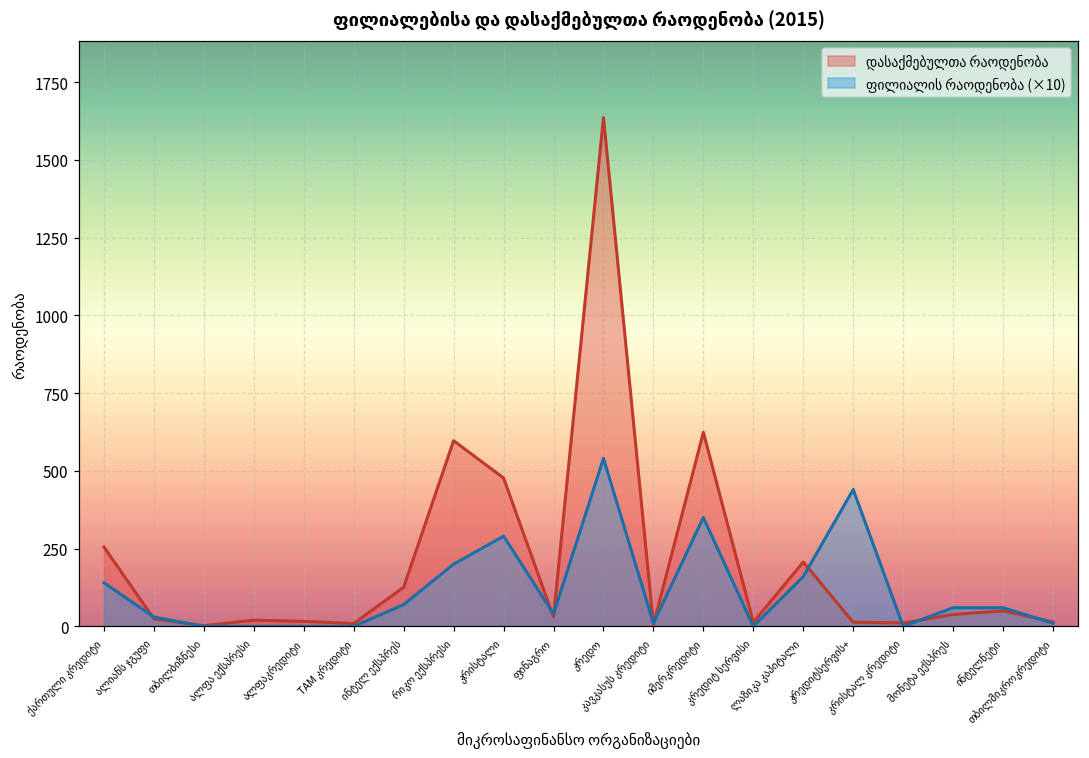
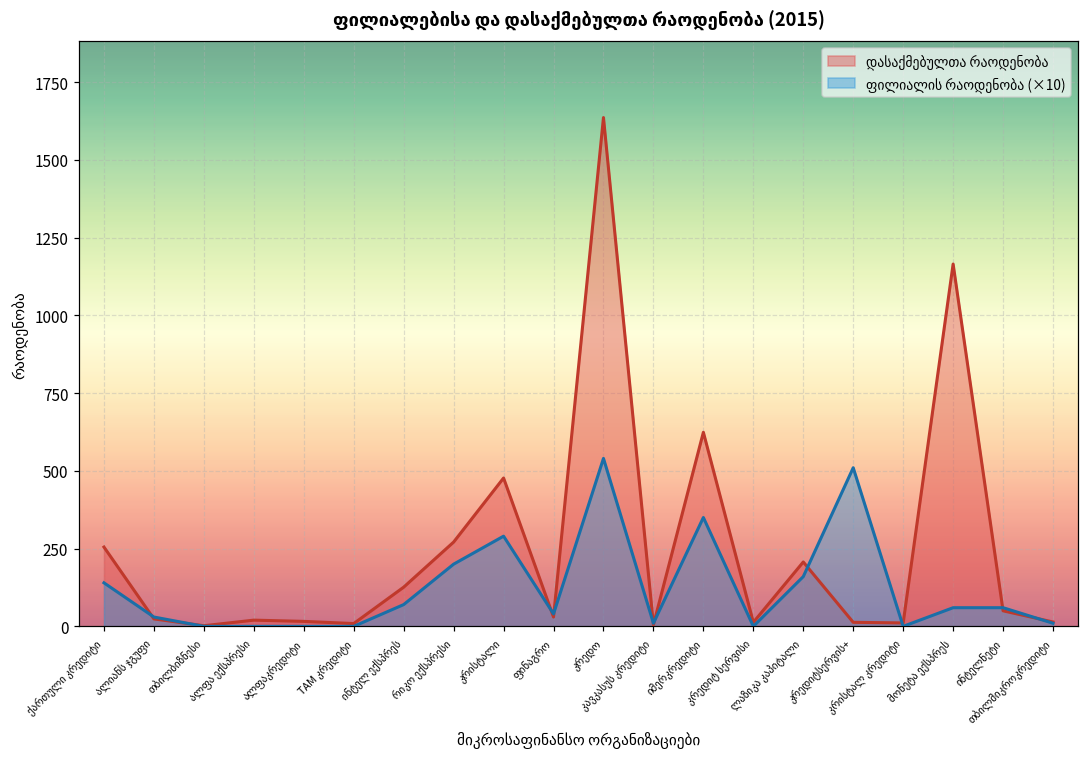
დასაქმებულთა რაოდენობა, რიკო ექსპრესი: 600 -> 270
ფილიალის რაოდენობა (×10), კრედიტსერვის+: 440 -> 510
დასაქმებულთა რაოდენობა, მონეტა ექსპრეს: 40 -> 1170
